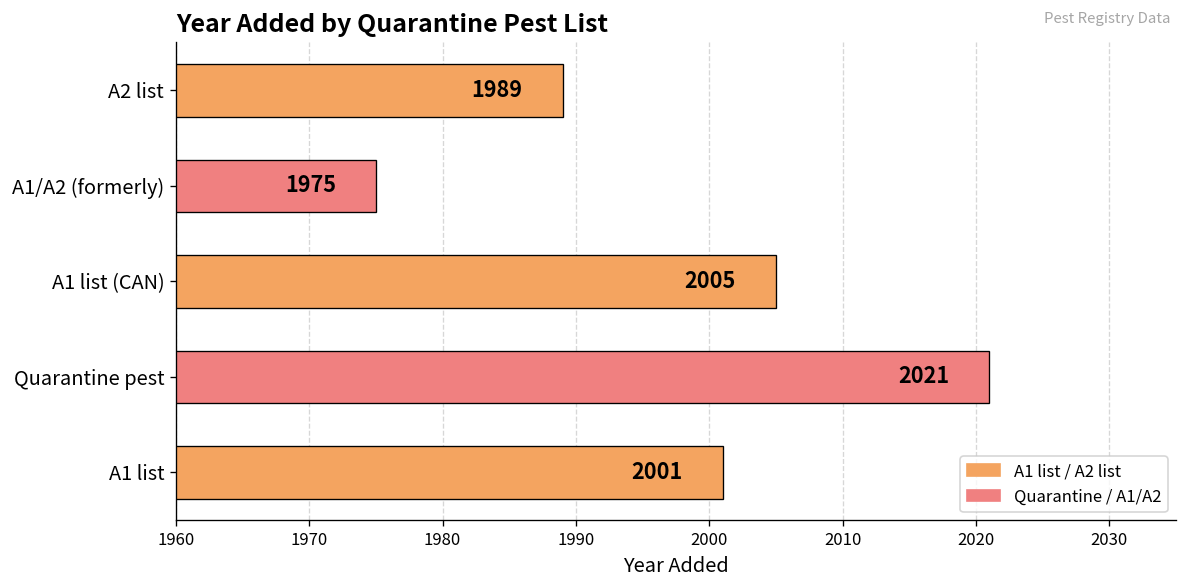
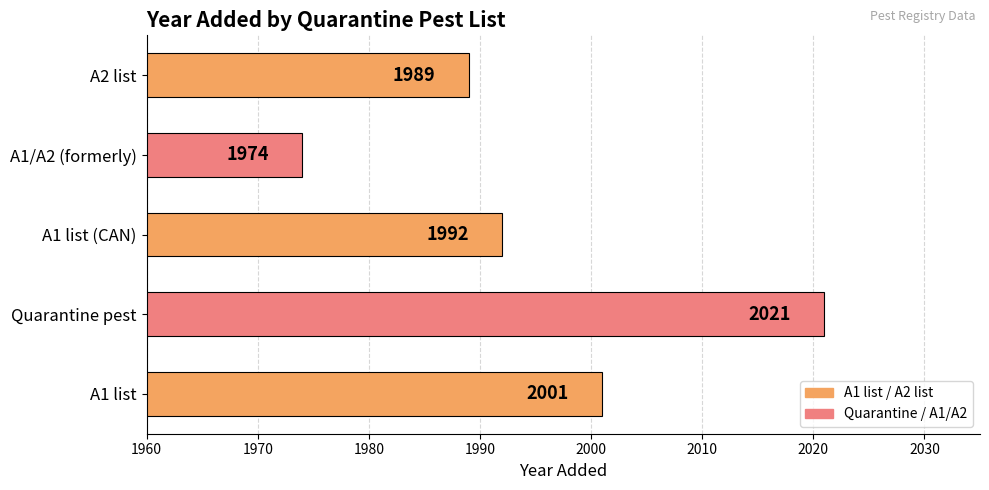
A1/A2 (formerly): 1975 -> 1974
A1 list (CAN): 2005 -> 1992
